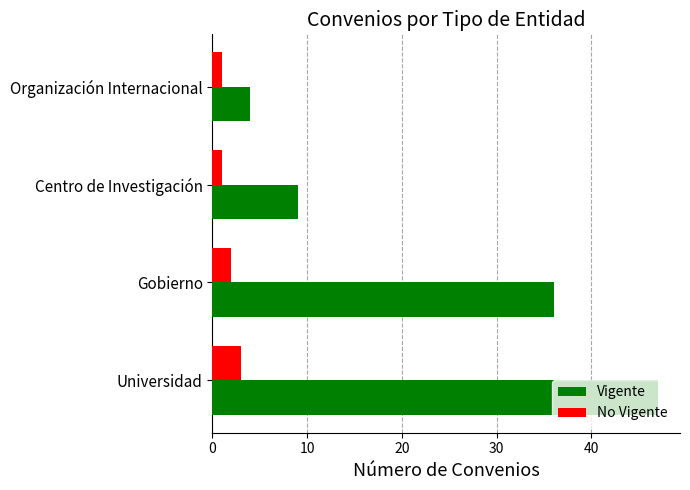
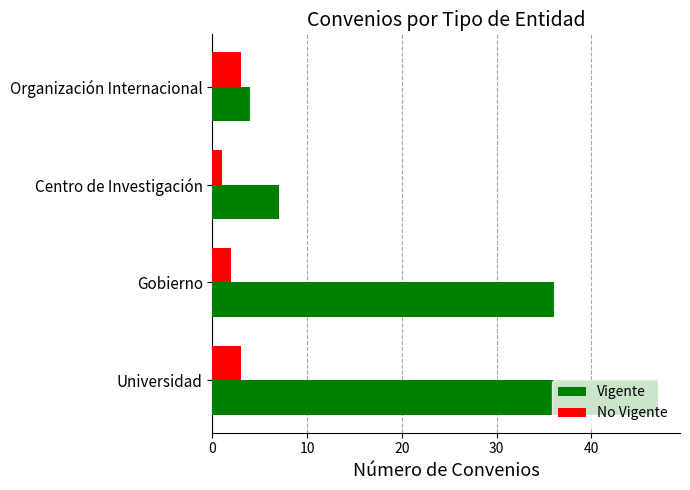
No Vigente, Organización Internacional: 1 -> 3
Vigente, Centro de Investigación: 9 -> 7
